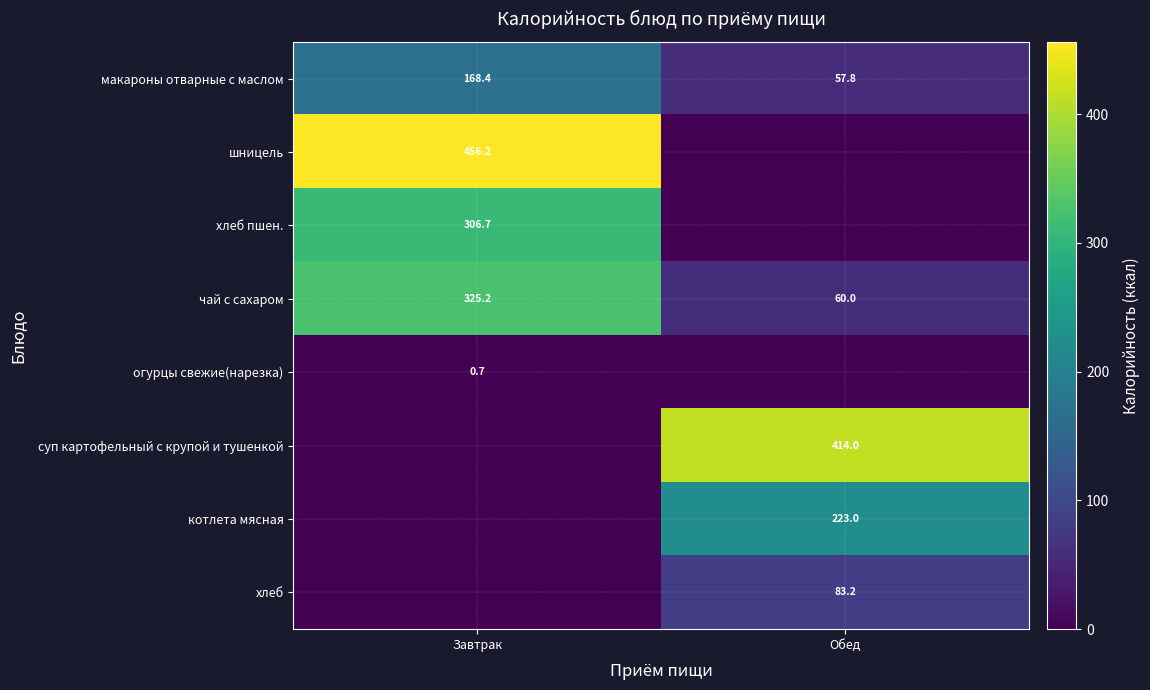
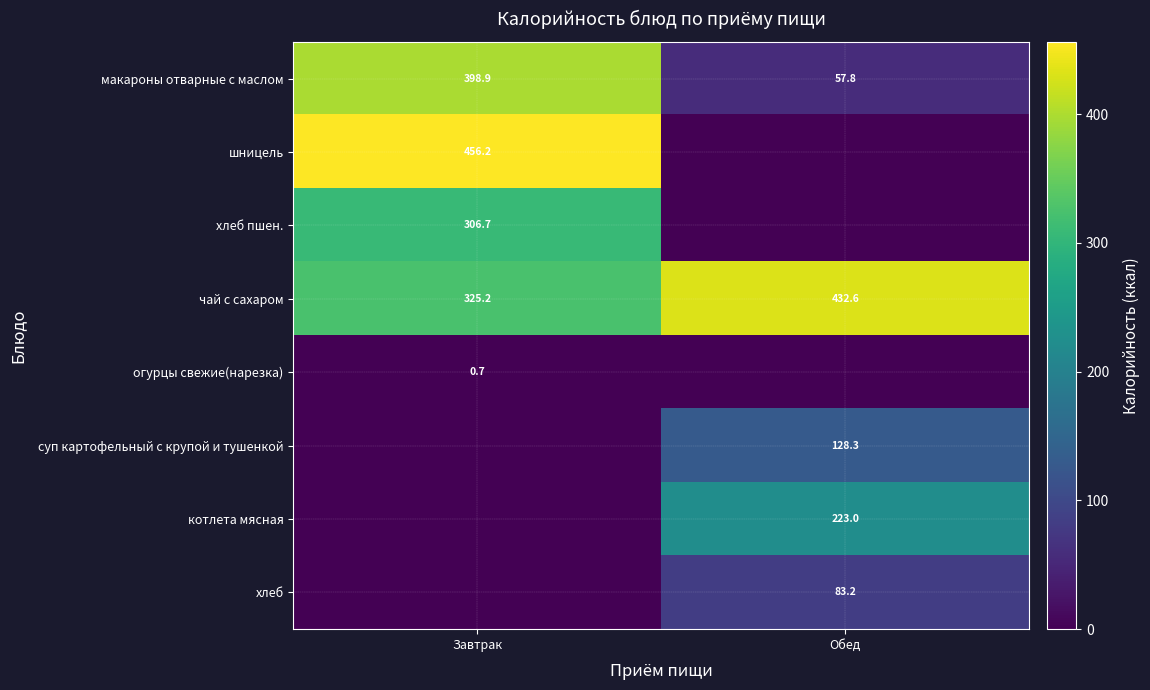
макароны отварные с маслом, Завтрак: 168.4 -> 398.9
чай с сахаром, Обед: 60.0 -> 432.6
суп картофельный с крупой и тушенкой, Обед: 414.0 -> 128.3
